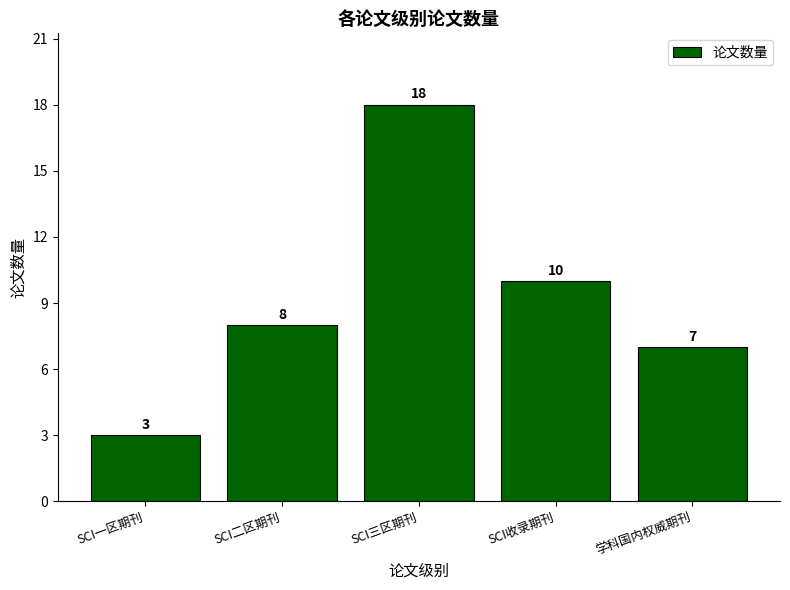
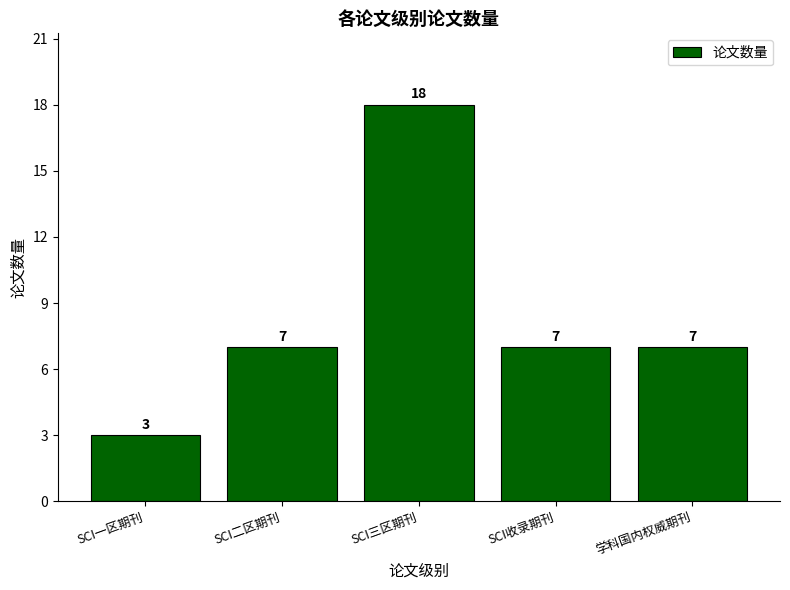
SCI二区期刊: 8 -> 7
SCI收录期刊: 10 -> 7
